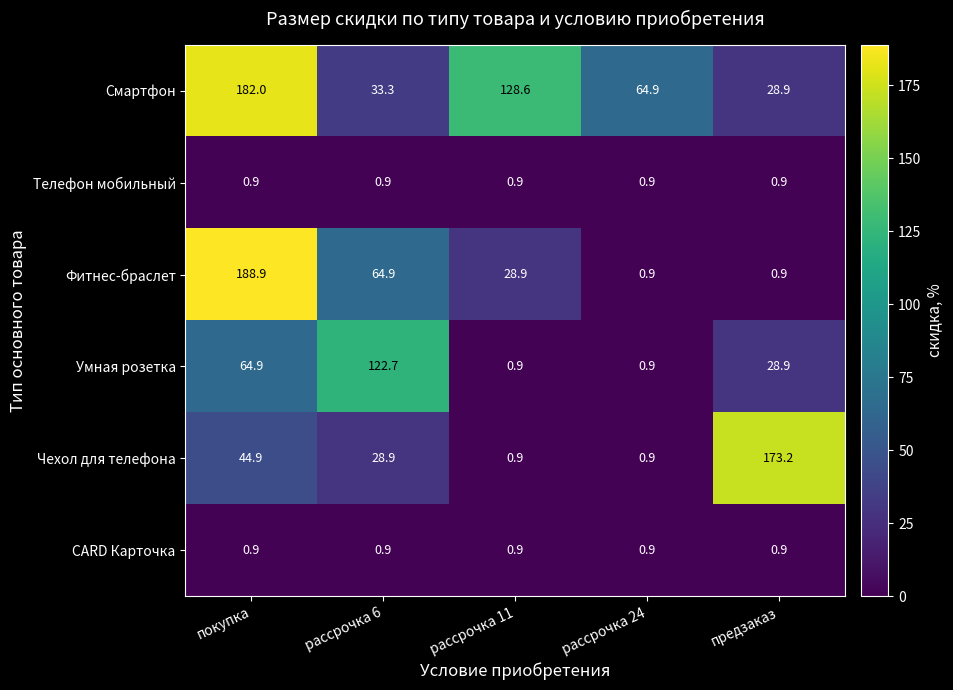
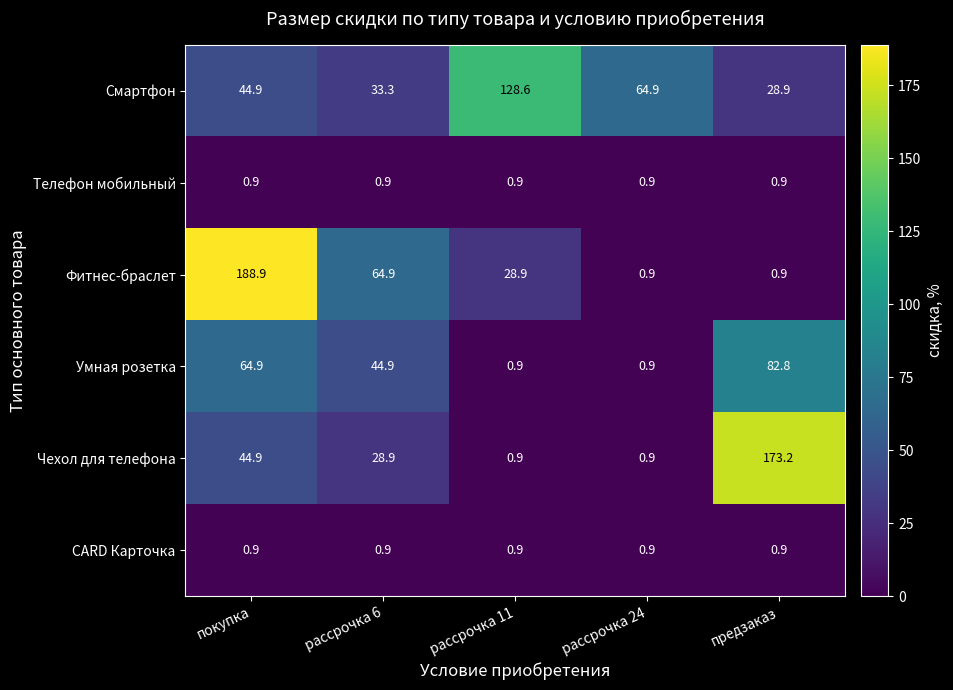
Смартфон, покупка: 182.0 -> 44.9
Умная розетка, рассрочка 6: 122.7 -> 44.9
Умная розетка, предзаказ: 28.9 -> 82.8
